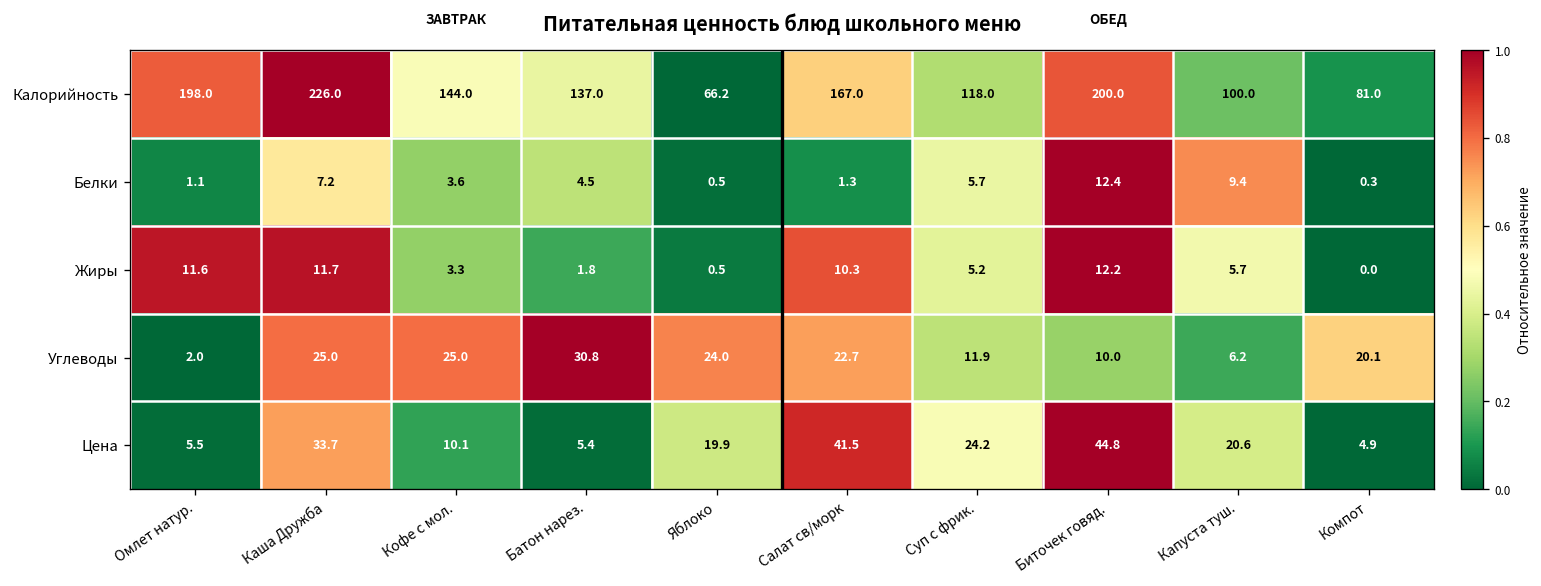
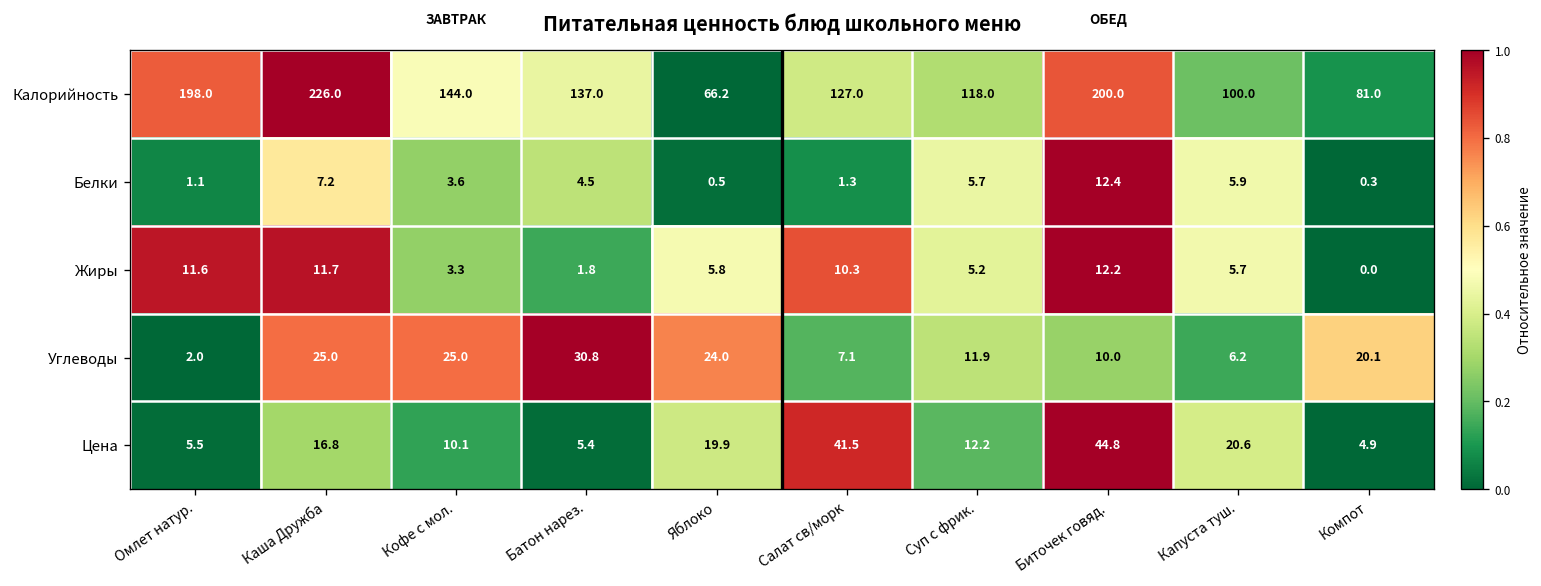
Калорийность, Салат св/морк: 167.0 -> 127.0
Белки, Капуста туш.: 9.4 -> 5.9
Жиры, Яблоко: 0.5 -> 5.8
Углеводы, Салат св/морк: 22.7 -> 7.1
Цена, Каша Дружба: 33.7 -> 16.8
Цена, Суп с фрик.: 24.2 -> 12.2
